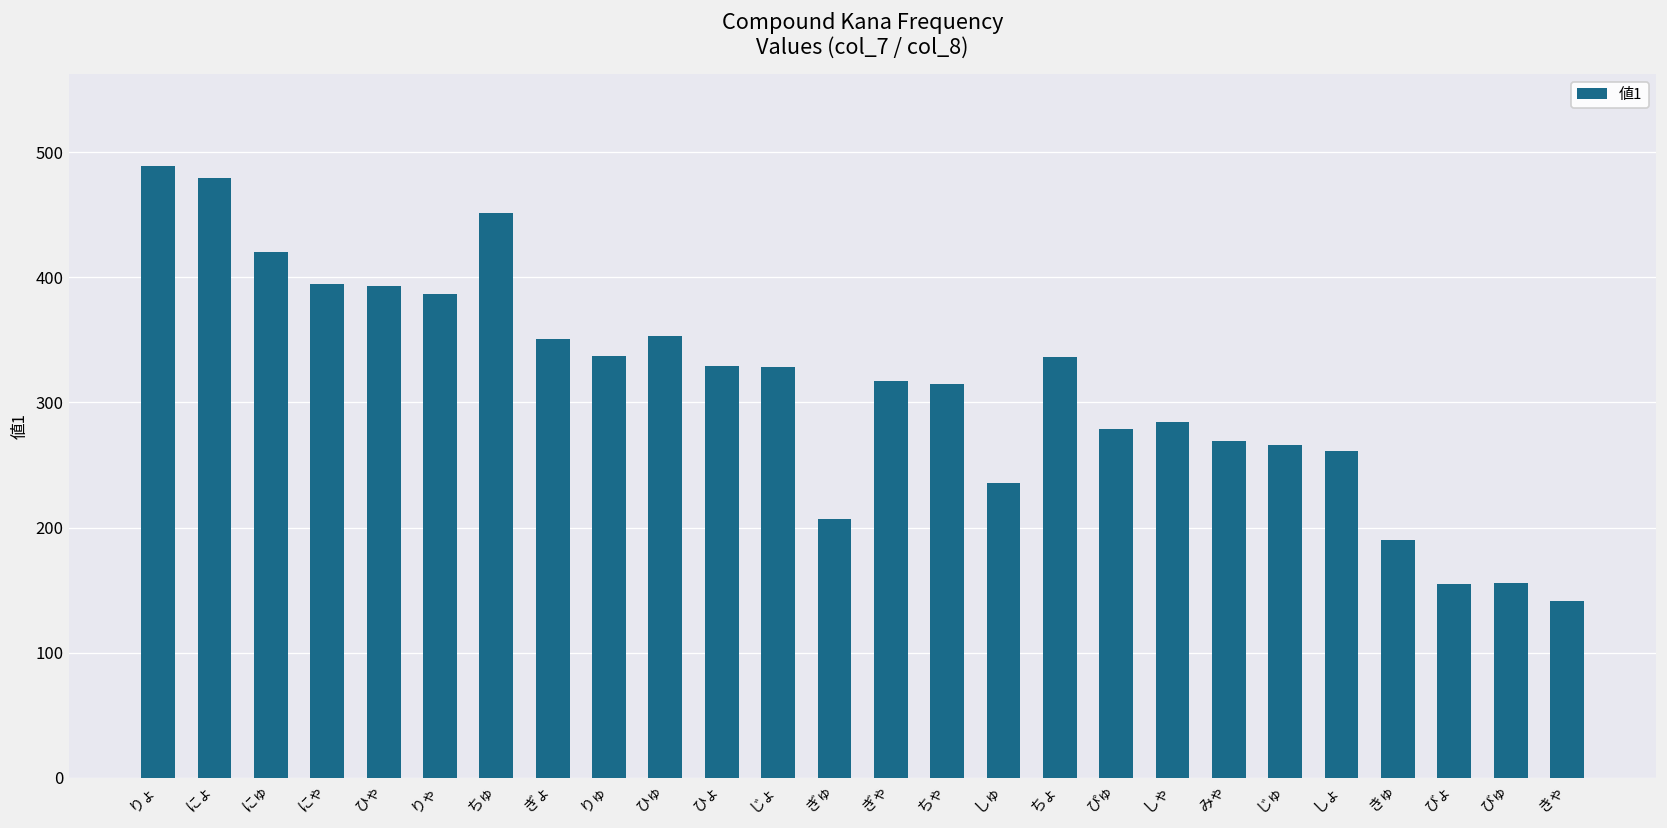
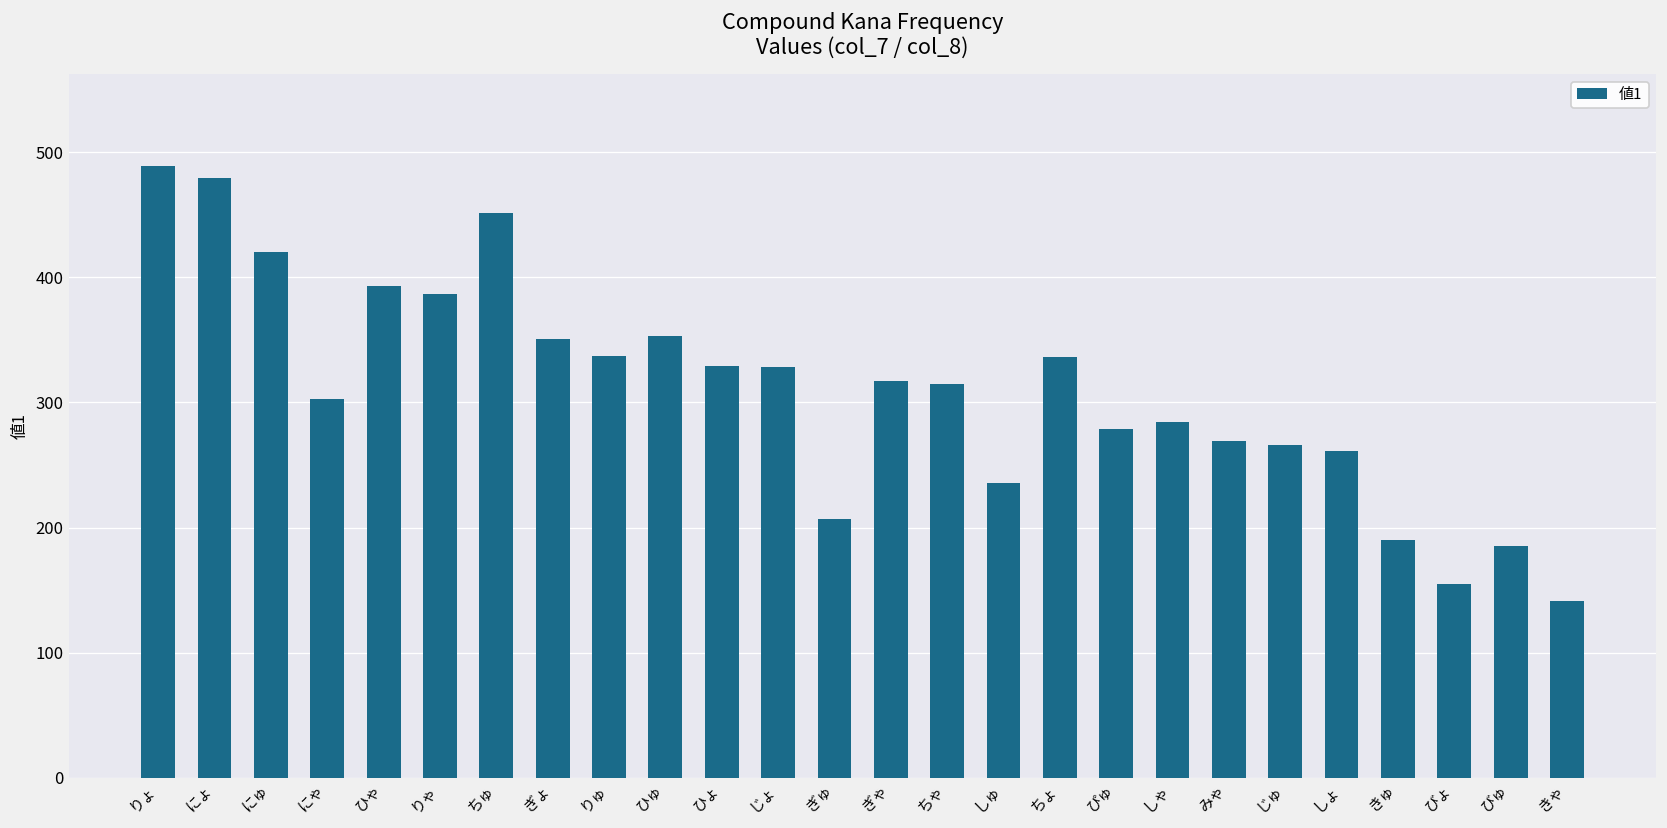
にゃ: 395 -> 303
びゅ: 156 -> 185
